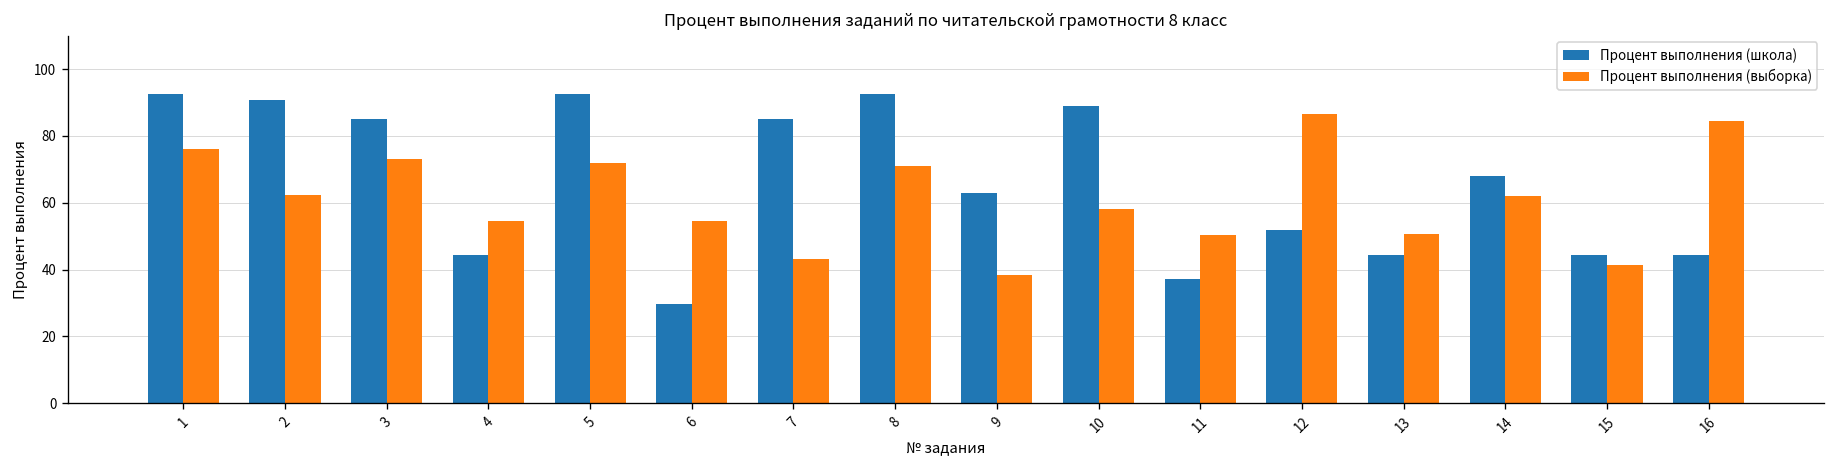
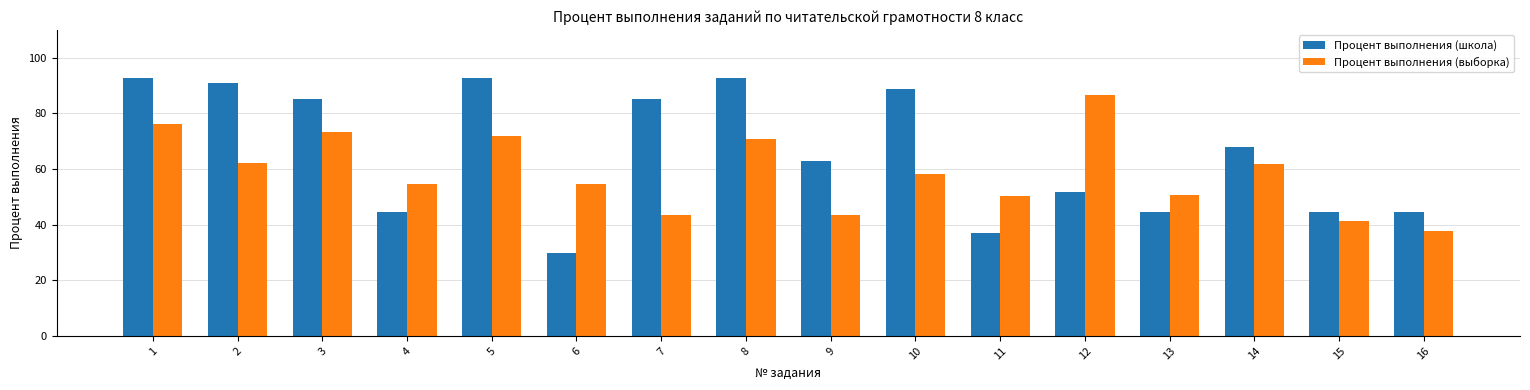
Процент выполнения (выборка), 9: 39 -> 43
Процент выполнения (выборка), 16: 85 -> 38
